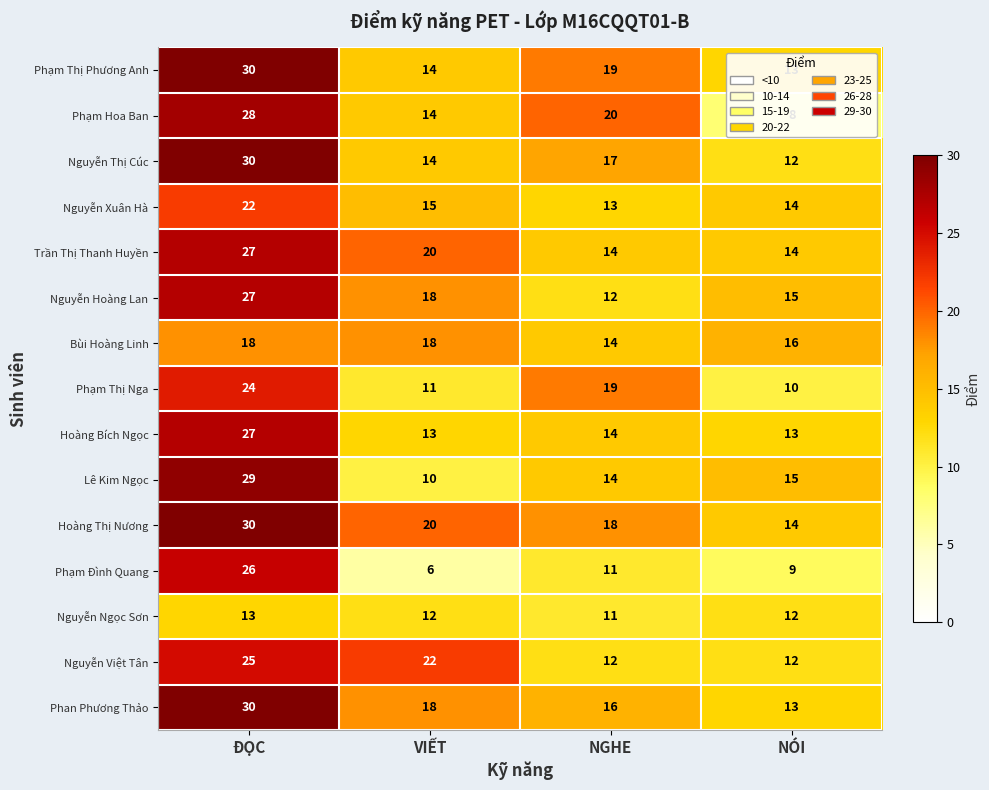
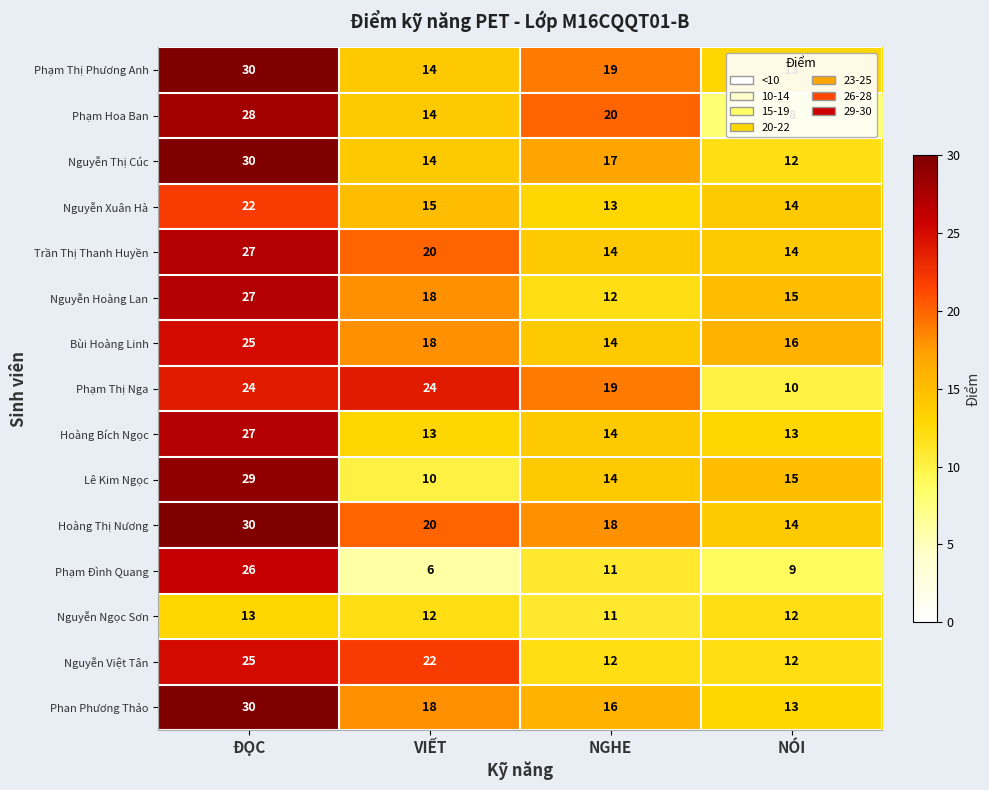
Bùi Hoàng Linh, ĐỌC: 18 -> 25
Phạm Thị Nga, VIẾT: 11 -> 24
